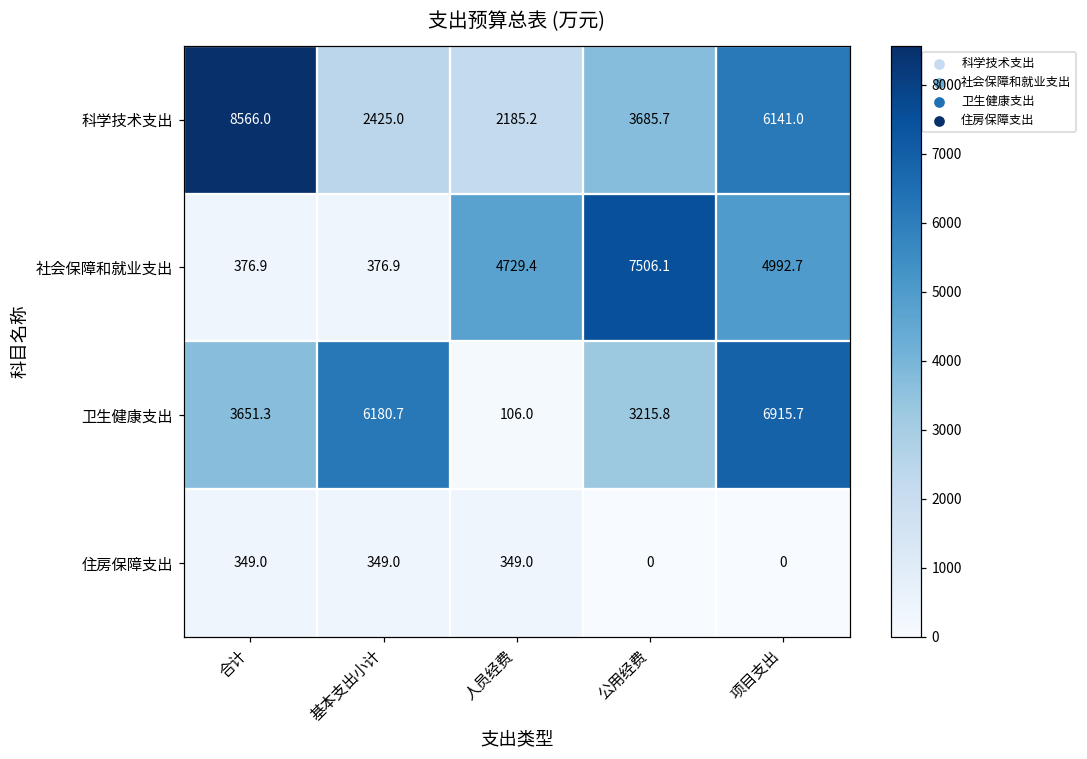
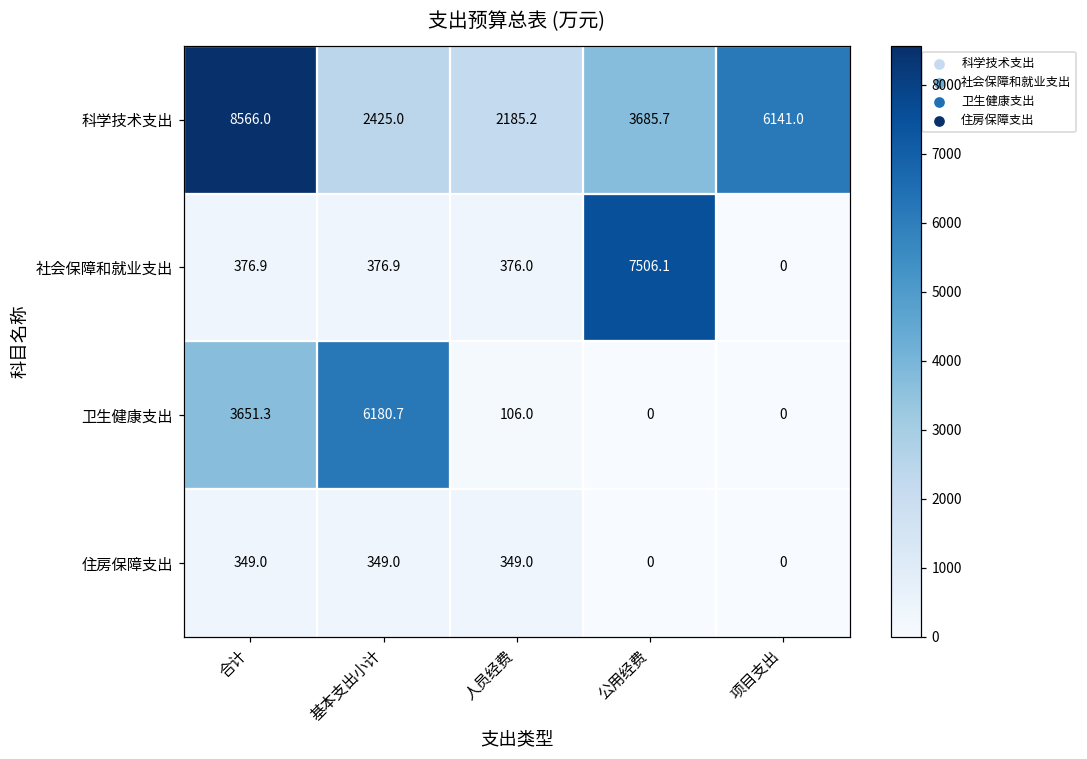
社会保障和就业支出, 人员经费: 4729.4 -> 376.0
社会保障和就业支出, 项目支出: 4992.7 -> 0
卫生健康支出, 公用经费: 3215.8 -> 0
卫生健康支出, 项目支出: 6915.7 -> 0
